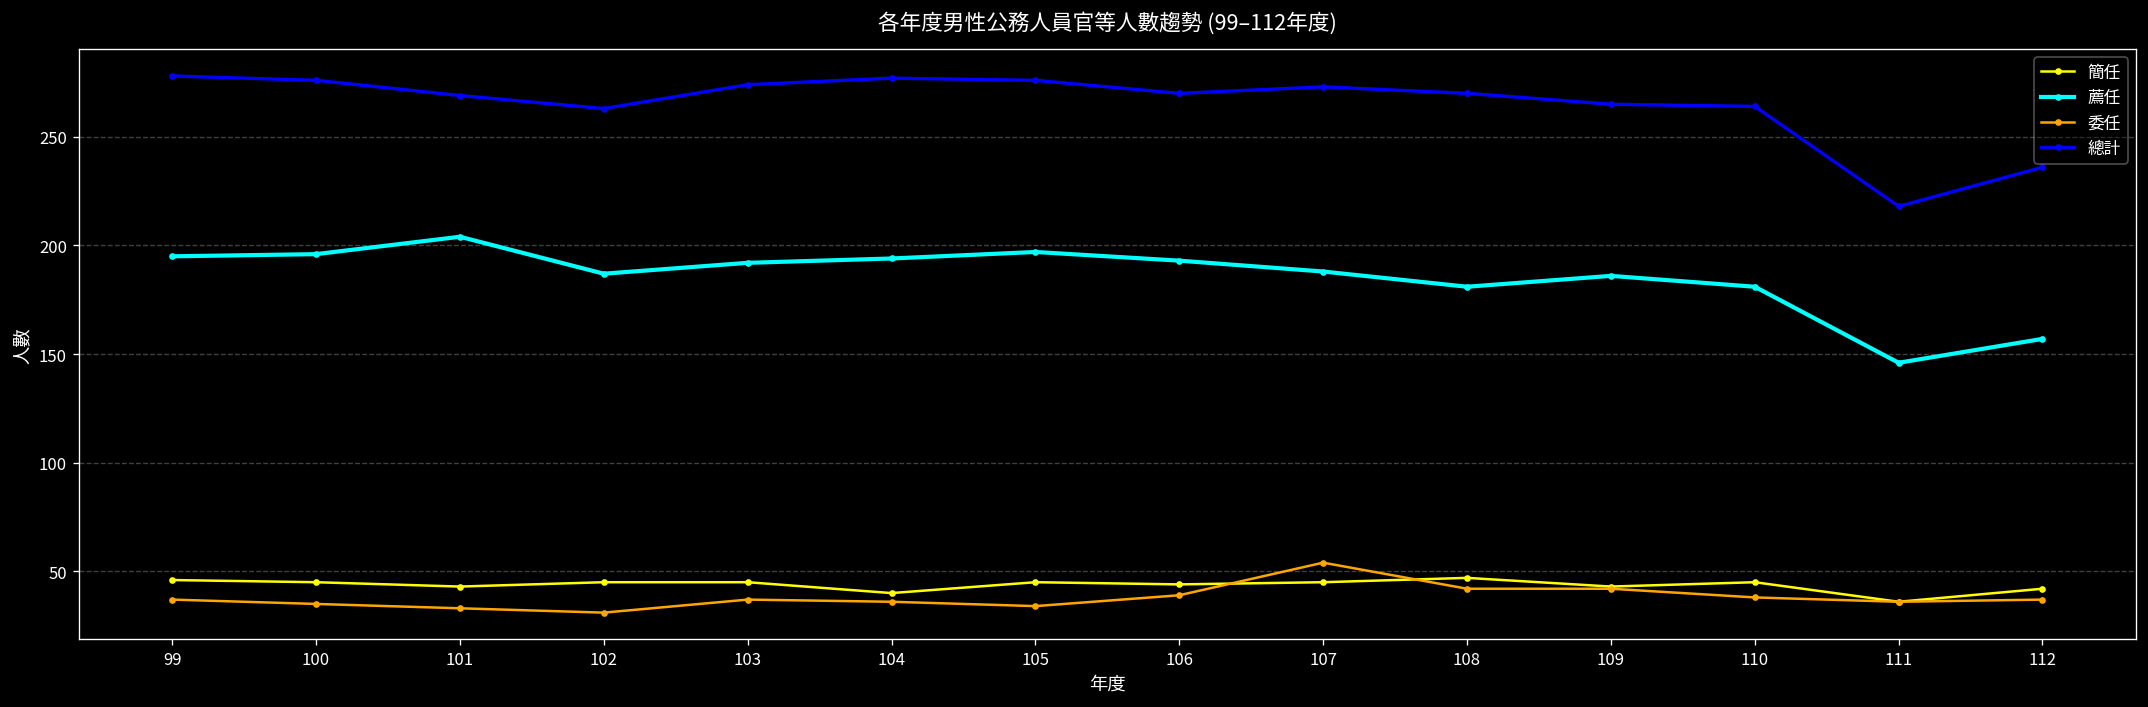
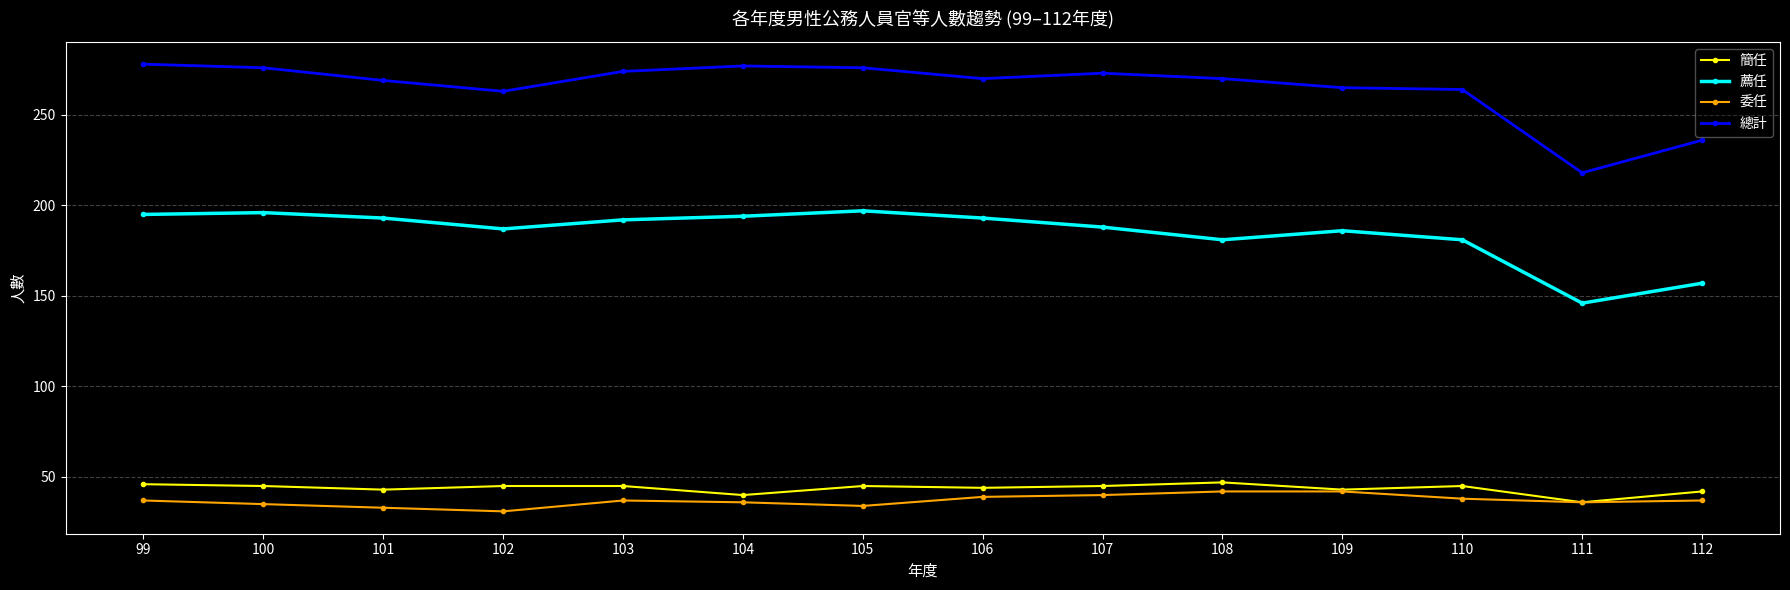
薦任, 101: 204 -> 193
委任, 107: 54 -> 40
